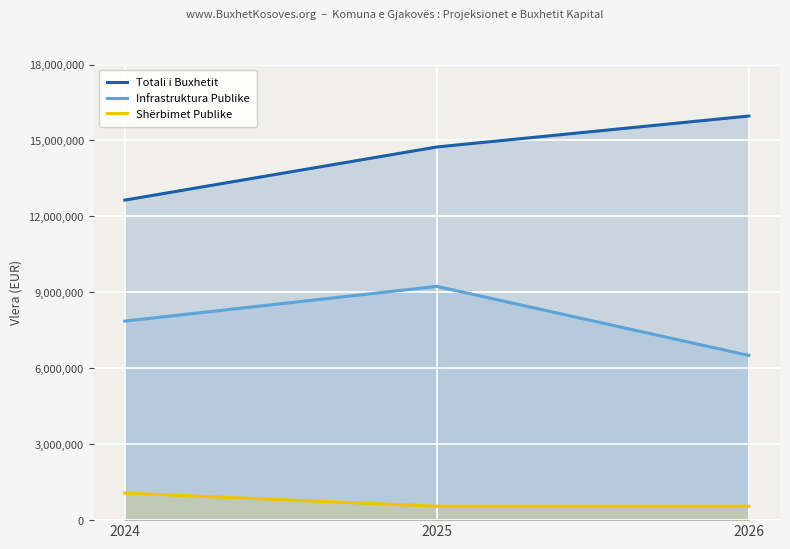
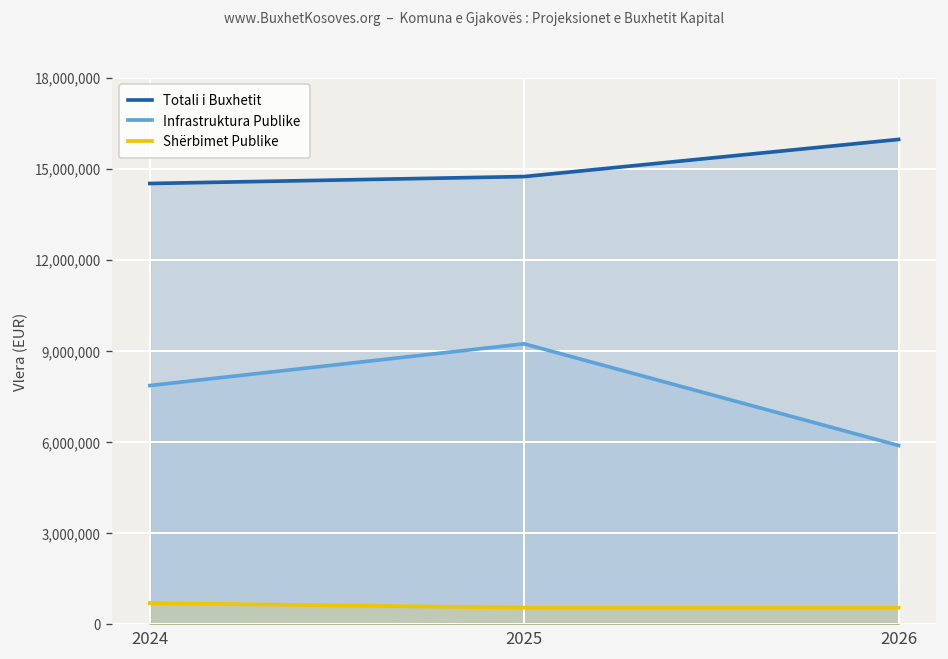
Totali i Buxhetit, 2024: 12,600,000 -> 14,500,000
Shërbimet Publike, 2024: 1,100,000 -> 700,000
Infrastruktura Publike, 2026: 6,500,000 -> 5,900,000
